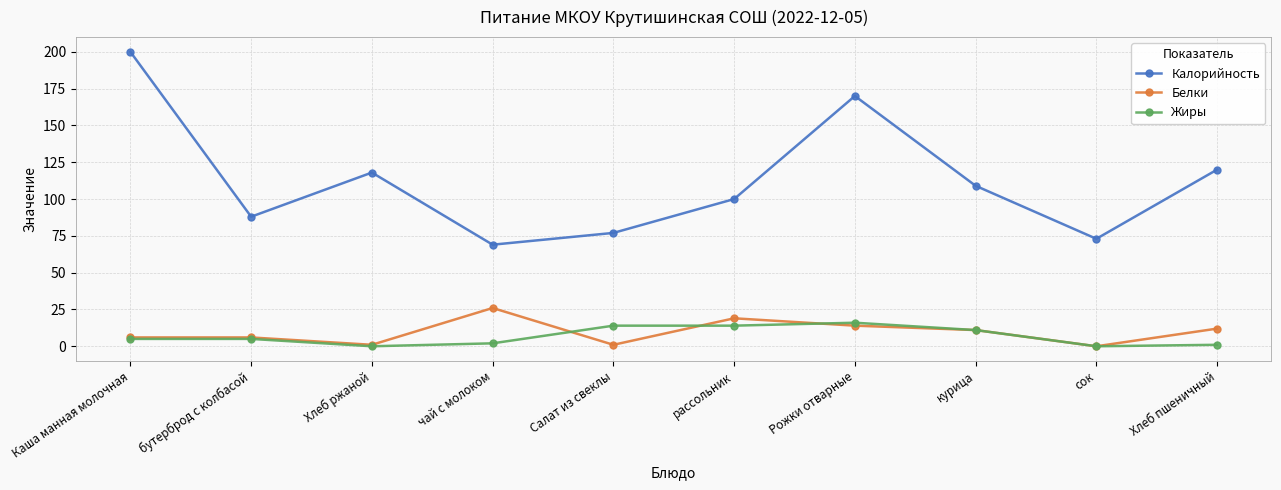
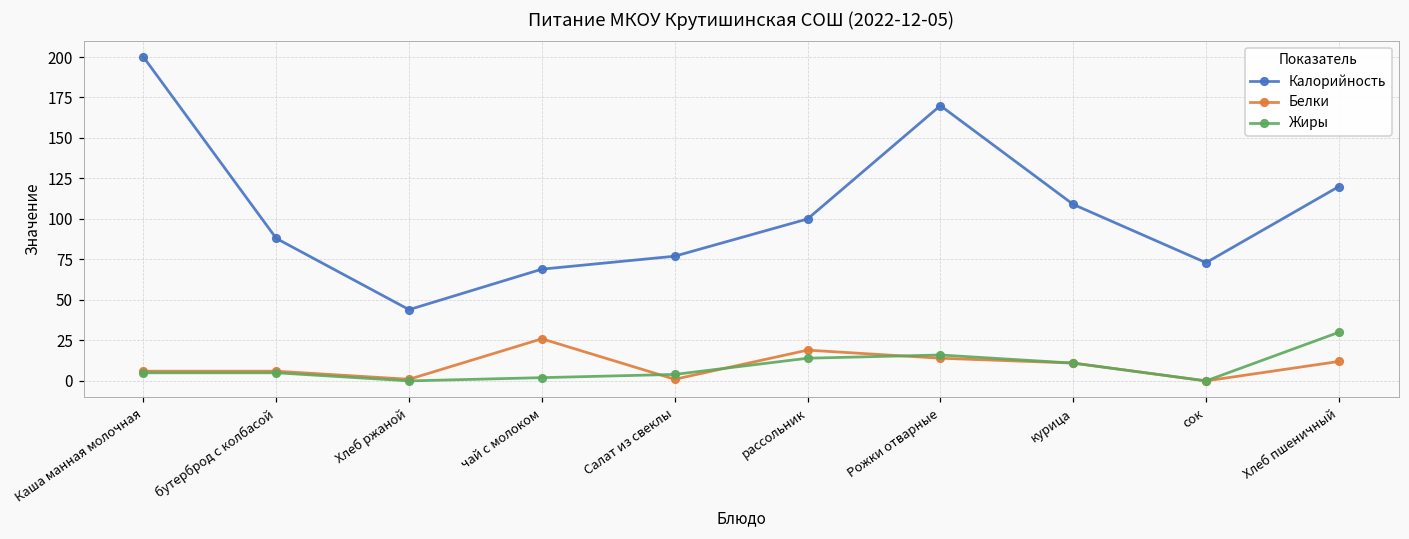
Калорийность, Хлеб ржаной: 118 -> 44
Жиры, Салат из свеклы: 14 -> 4
Жиры, Хлеб пшеничный: 1 -> 30
